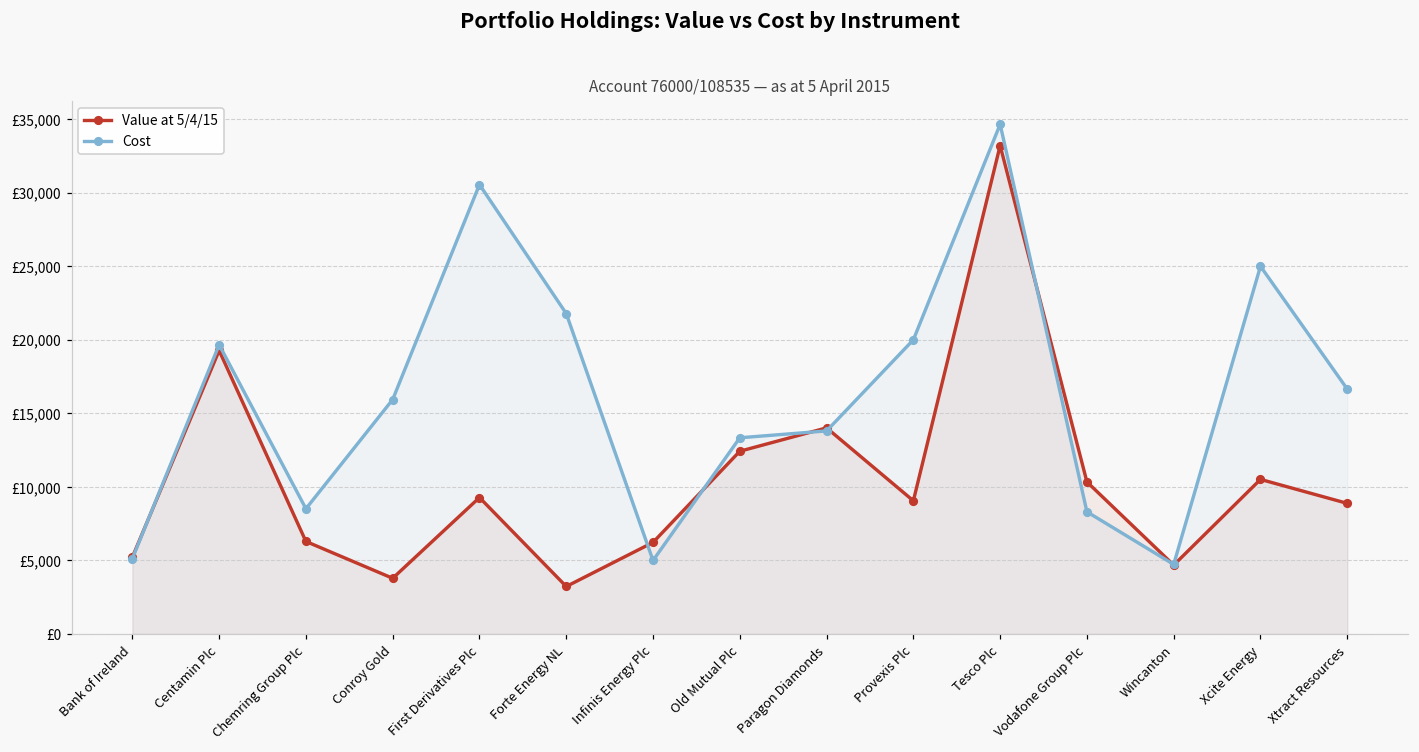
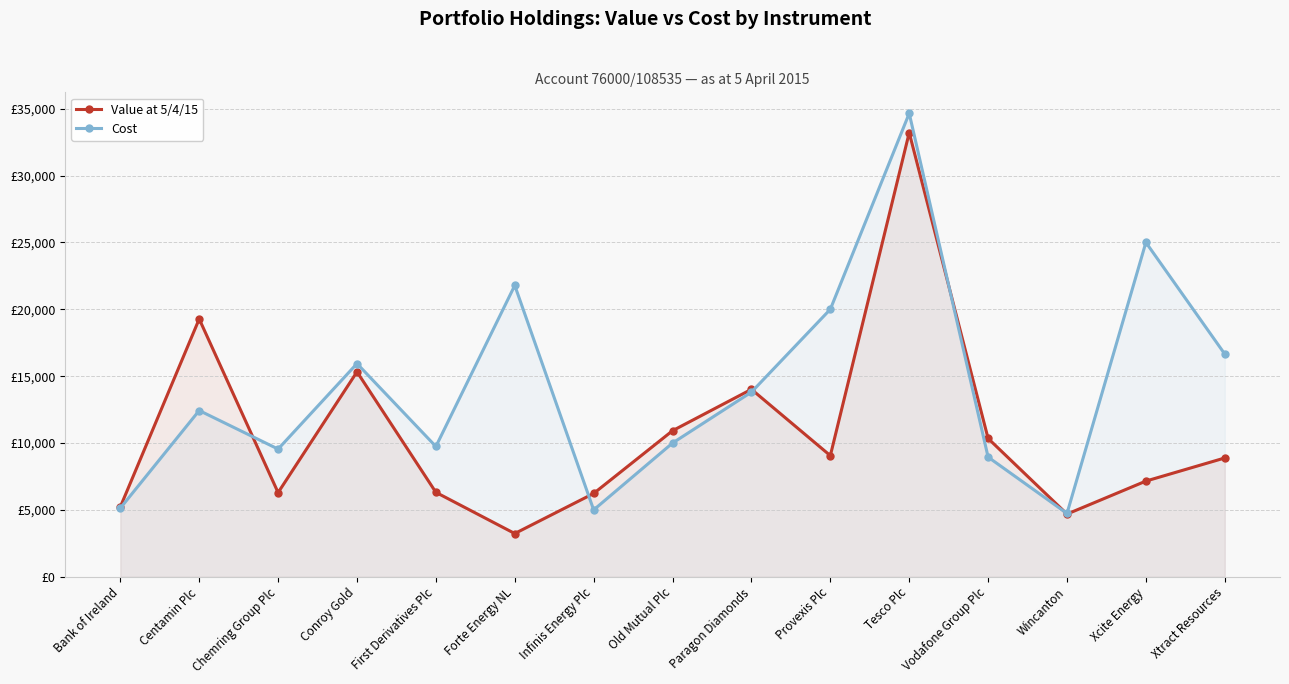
Cost, Centamin Plc: £19,700 -> £12,400
Cost, Chemring Group Plc: £8,500 -> £9,500
Value at 5/4/15, Conroy Gold: £3,800 -> £15,300
Value at 5/4/15, First Derivatives Plc: £9,300 -> £6,300
Cost, First Derivatives Plc: £30,600 -> £9,700
Value at 5/4/15, Old Mutual Plc: £12,400 -> £10,900
Cost, Old Mutual Plc: £13,300 -> £10,000
Cost, Vodafone Group Plc: £8,300 -> £8,900
Value at 5/4/15, Xcite Energy: £10,500 -> £7,200
